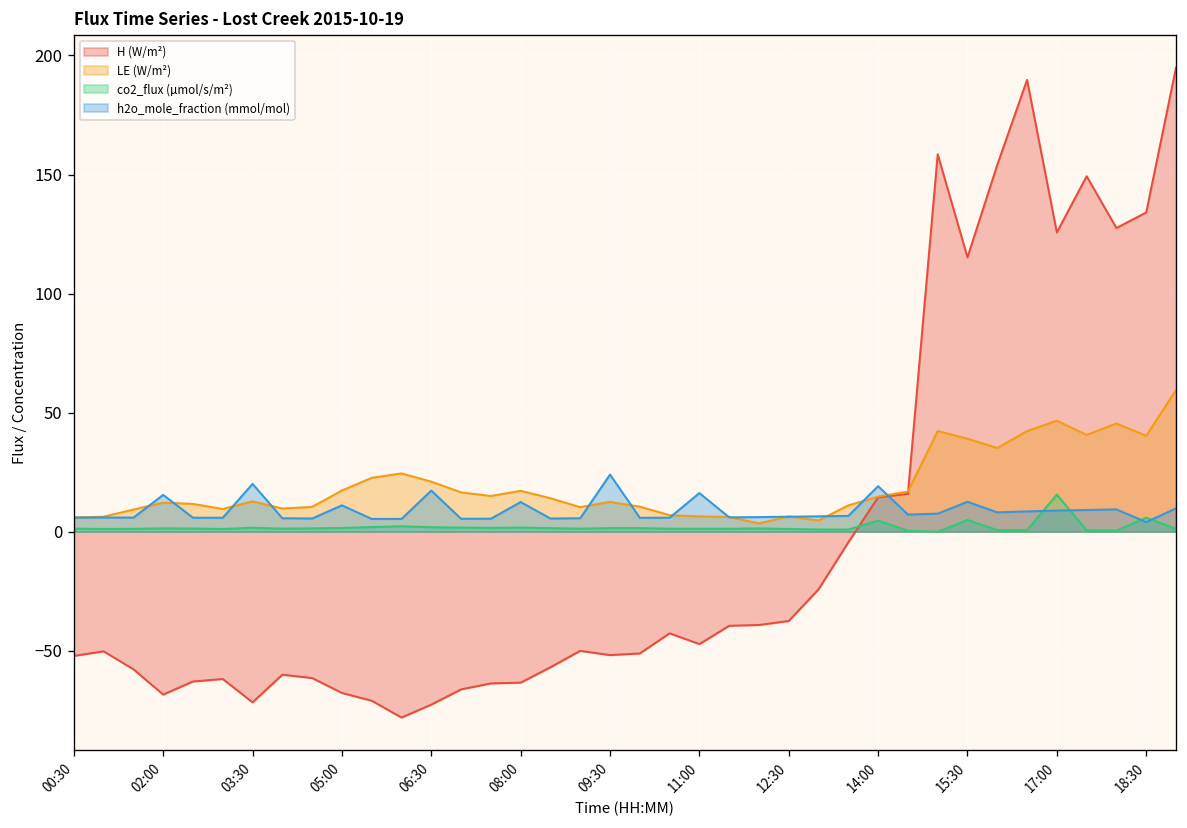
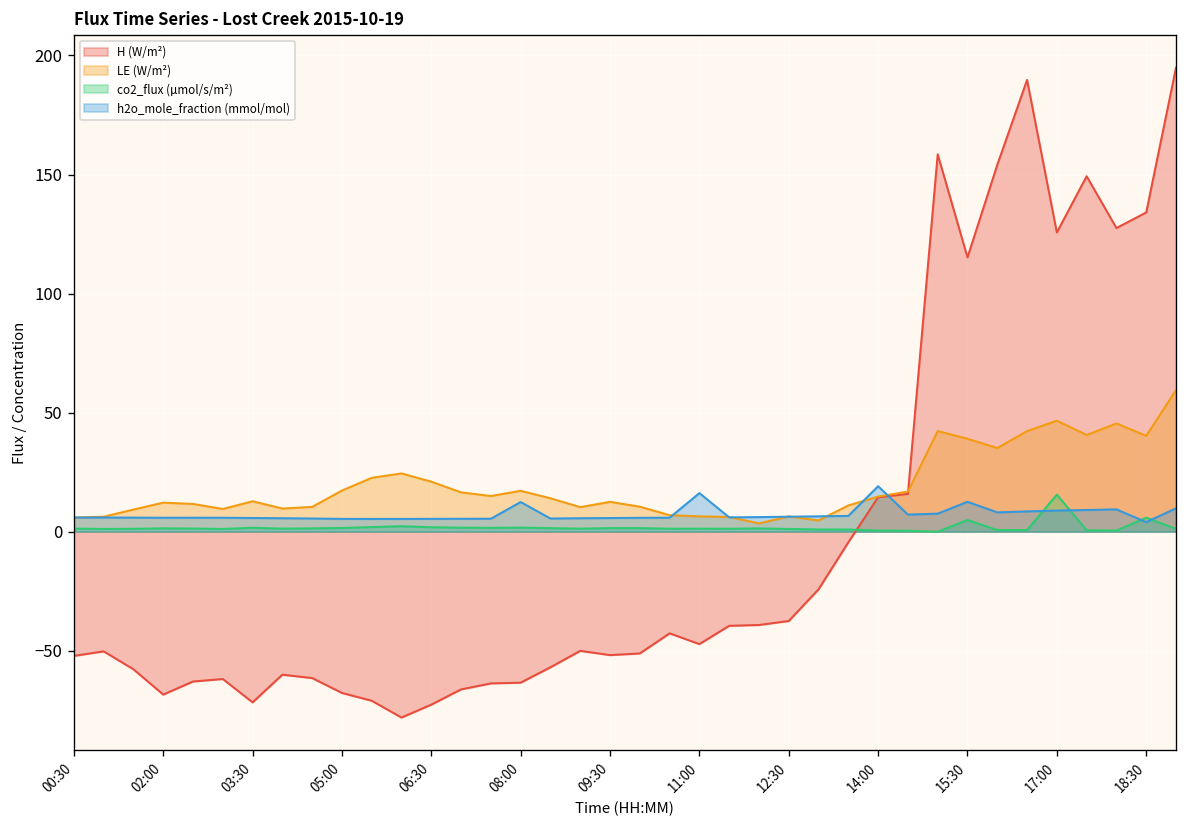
h2o_mole_fraction (mmol/mol), 02:00: 15 -> 6
h2o_mole_fraction (mmol/mol), 03:30: 20 -> 6
h2o_mole_fraction (mmol/mol), 05:00: 11 -> 5
h2o_mole_fraction (mmol/mol), 06:30: 17 -> 5
h2o_mole_fraction (mmol/mol), 09:30: 24 -> 6
co2_flux (µmol/s/m²), 14:00: 5 -> 0
